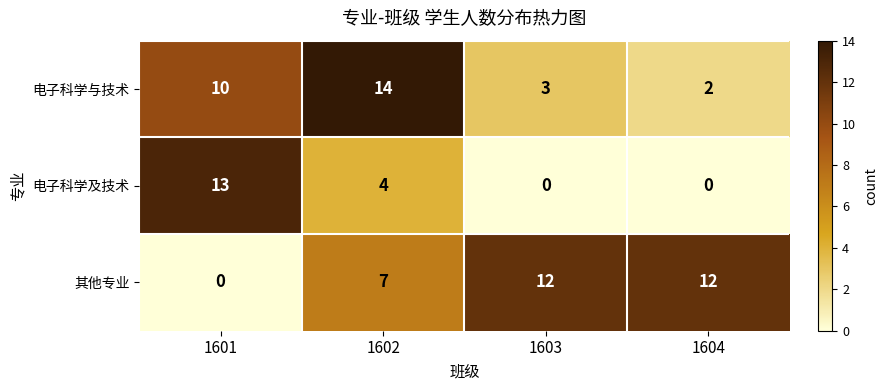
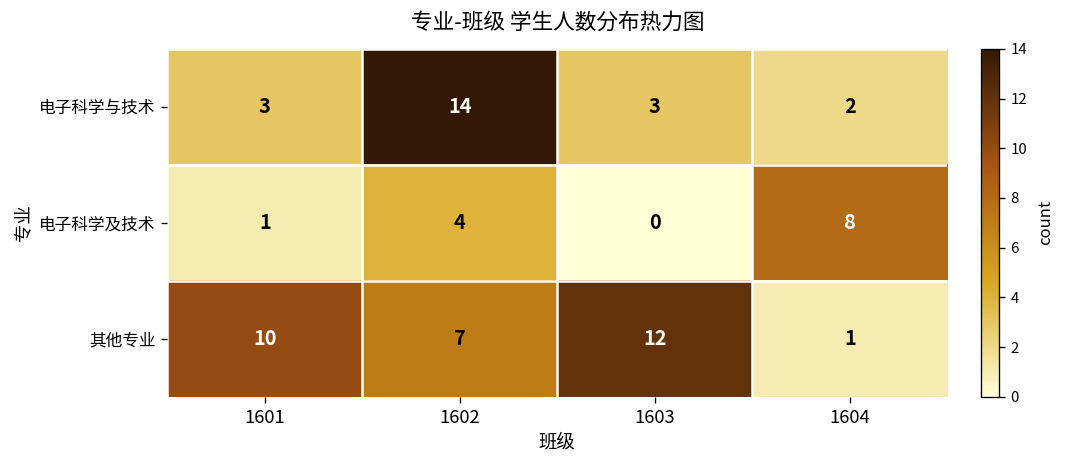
电子科学与技术, 1601: 10 -> 3
电子科学及技术, 1601: 13 -> 1
电子科学及技术, 1604: 0 -> 8
其他专业, 1601: 0 -> 10
其他专业, 1604: 12 -> 1
